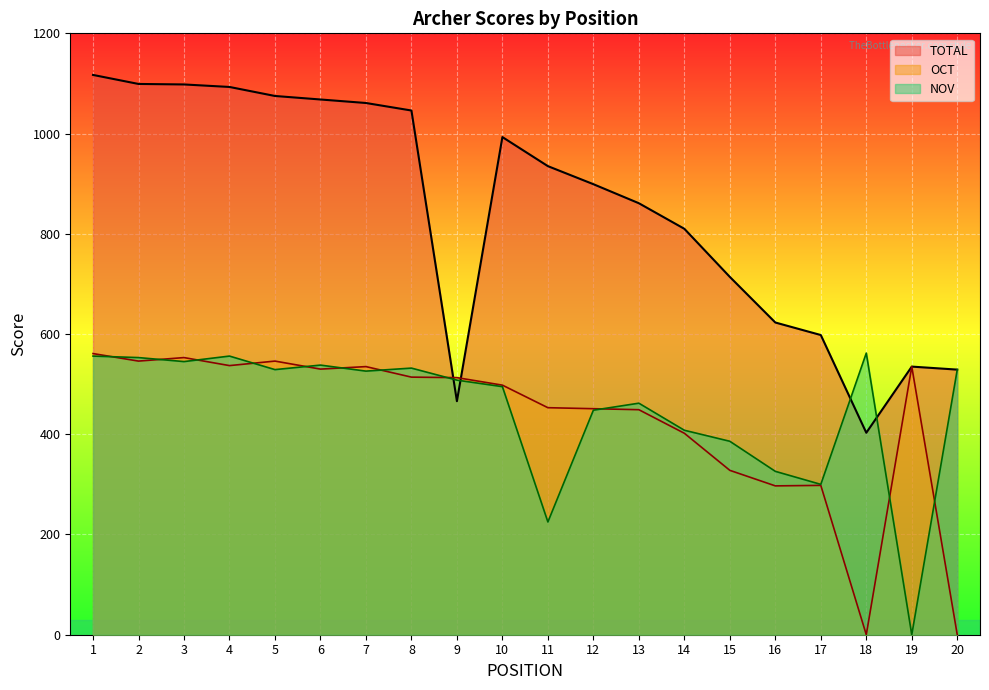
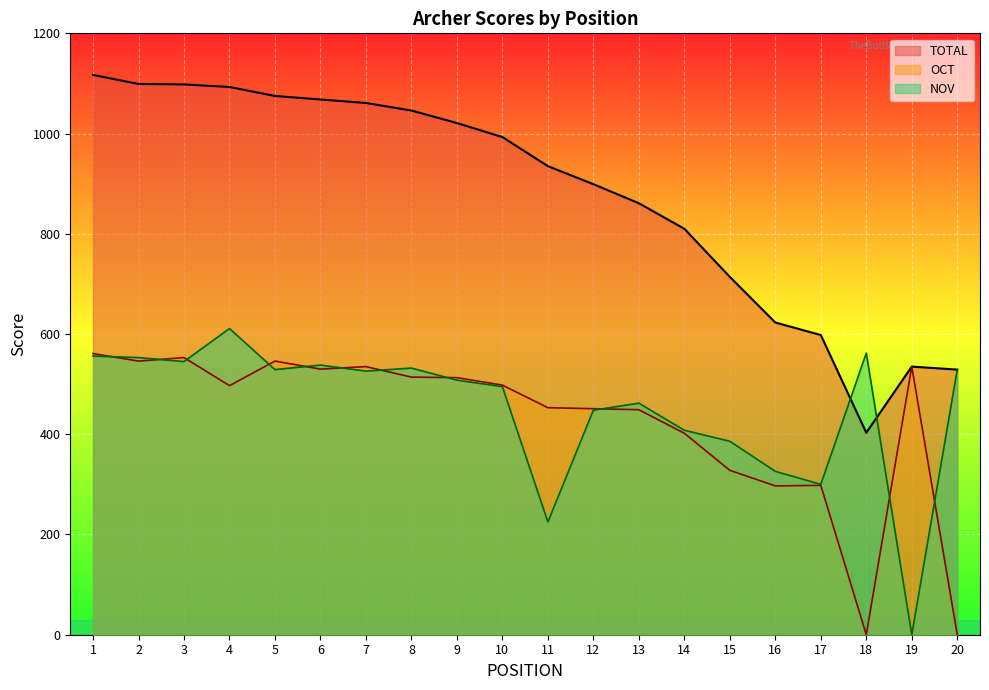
OCT, 4: 540 -> 500
NOV, 4: 560 -> 610
TOTAL, 9: 470 -> 1020
